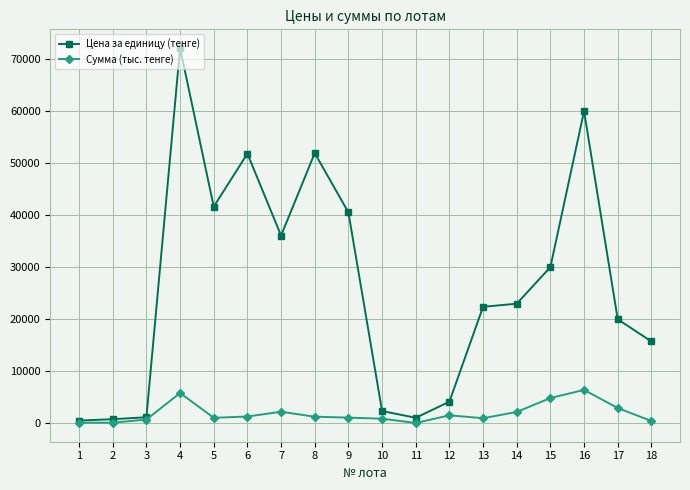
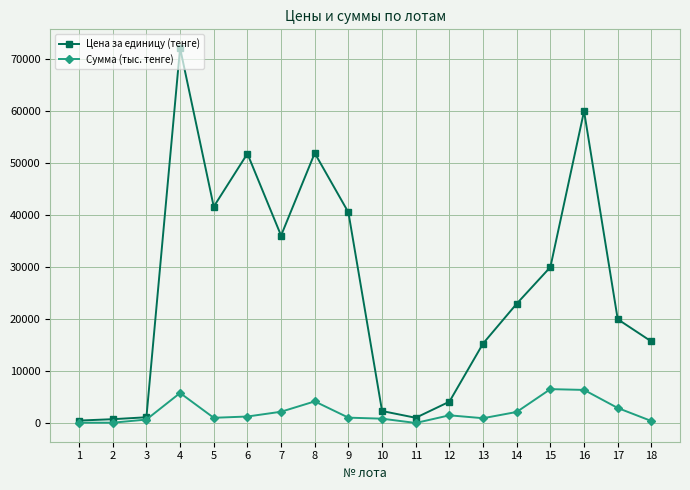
Сумма (тыс. тенге), 8: 1000 -> 4000
Цена за единицу (тенге), 13: 22000 -> 15000
Сумма (тыс. тенге), 15: 5000 -> 7000
